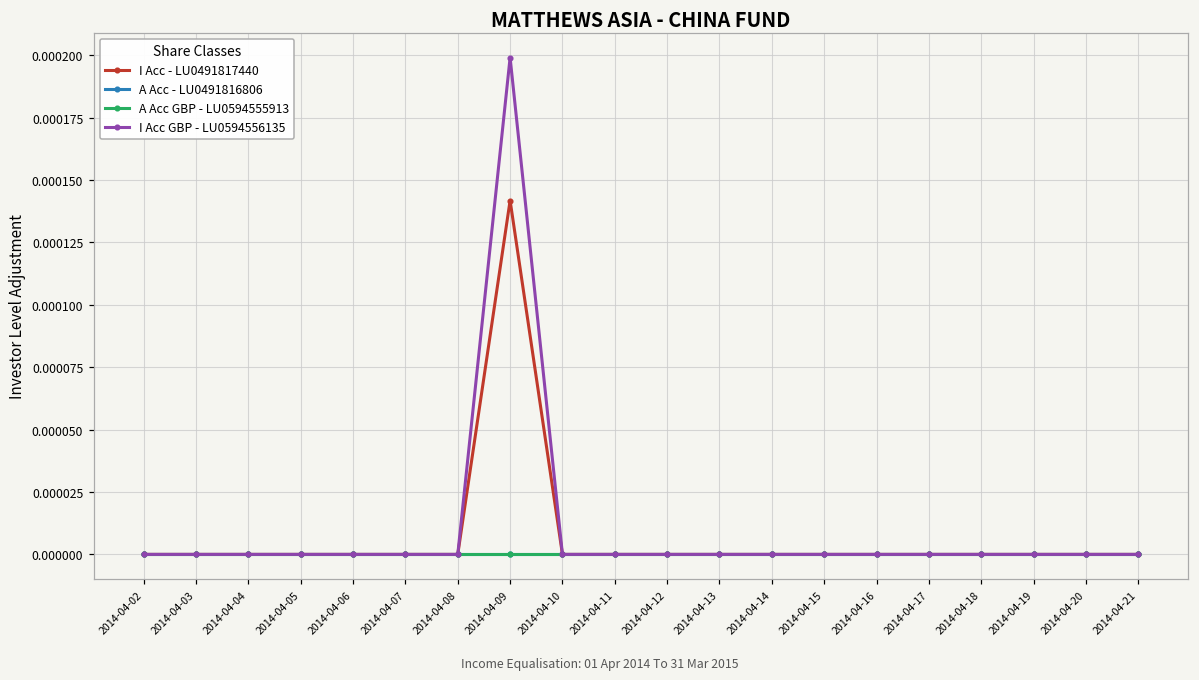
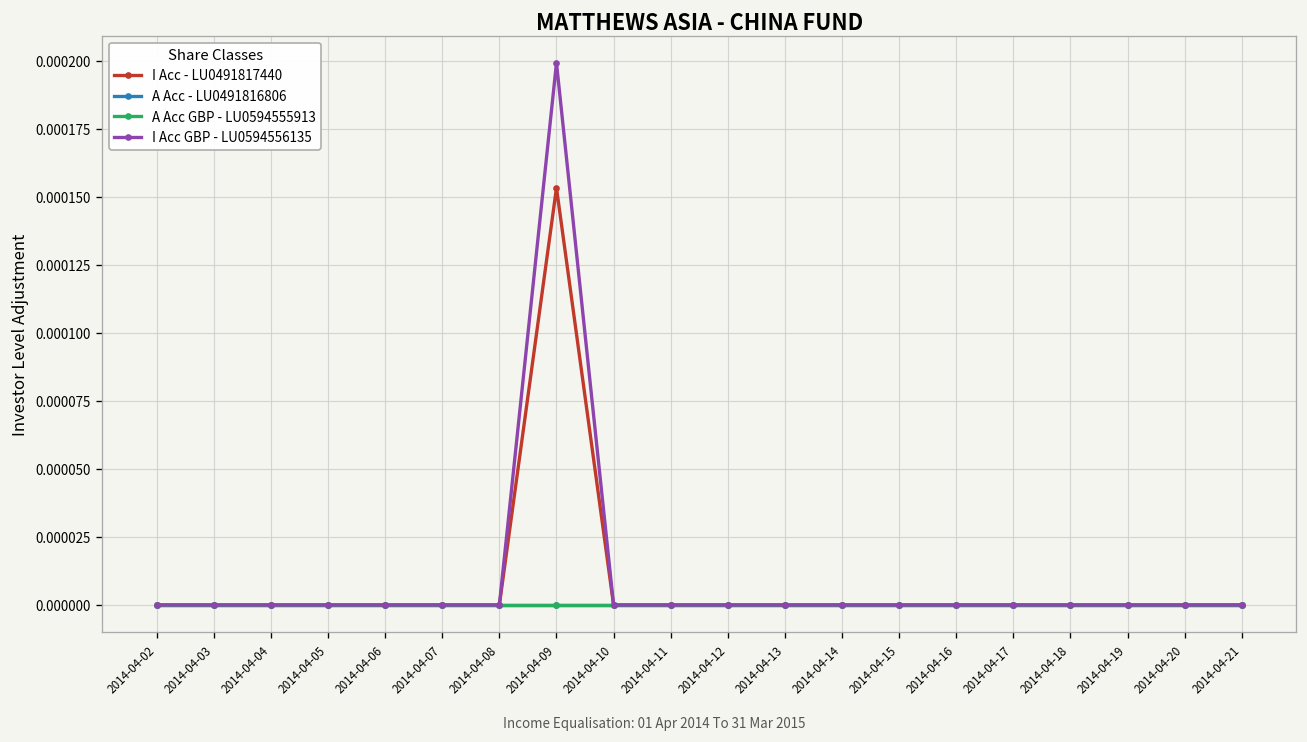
I Acc - LU0491817440, 2014-04-09: 0.000142 -> 0.000153
